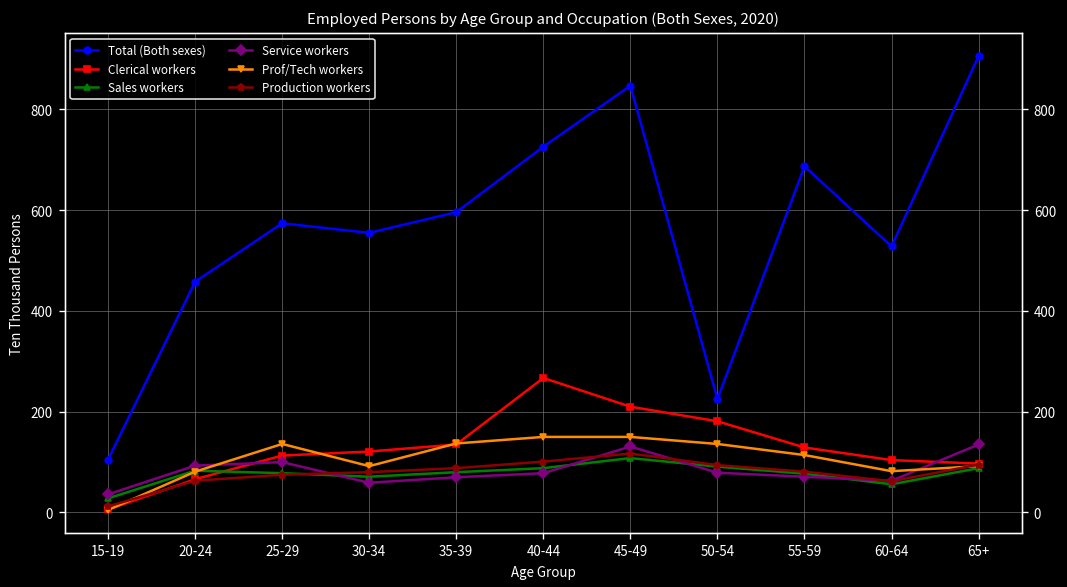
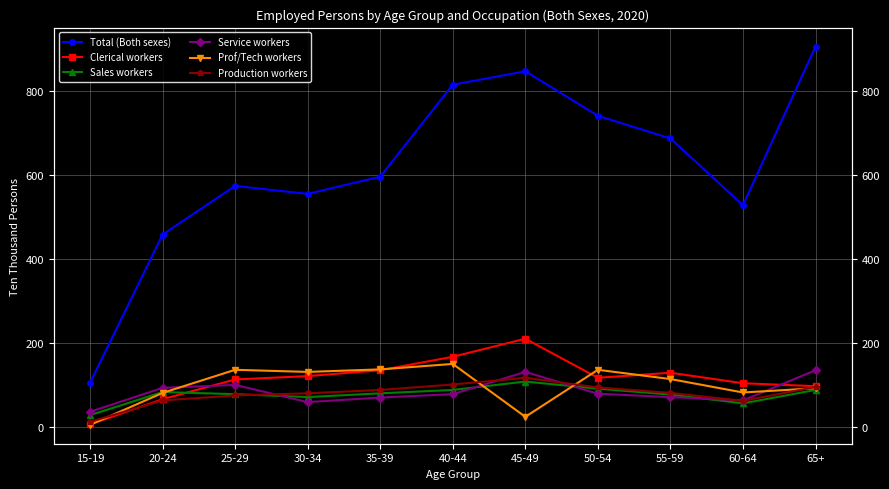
Prof/Tech workers, 30-34: 90 -> 130
Total (Both sexes), 40-44: 730 -> 820
Clerical workers, 40-44: 270 -> 170
Prof/Tech workers, 45-49: 150 -> 20
Total (Both sexes), 50-54: 230 -> 740
Clerical workers, 50-54: 180 -> 120
